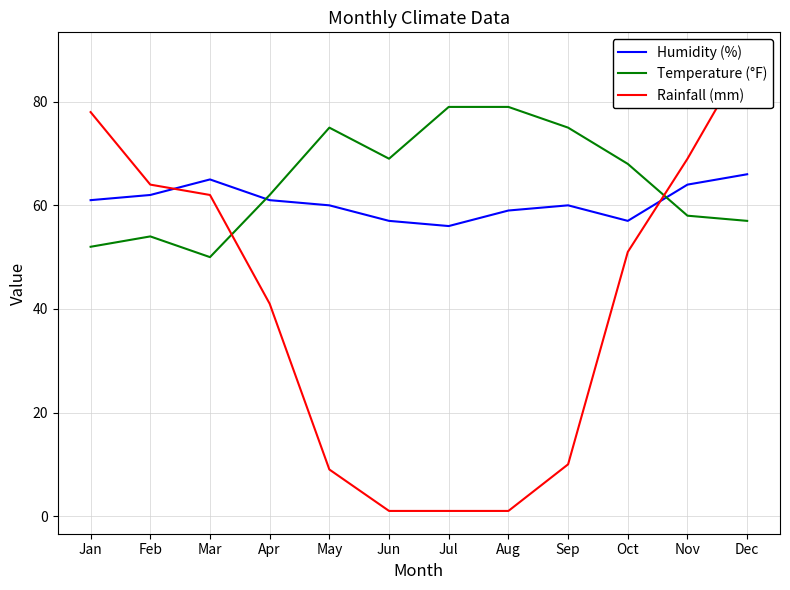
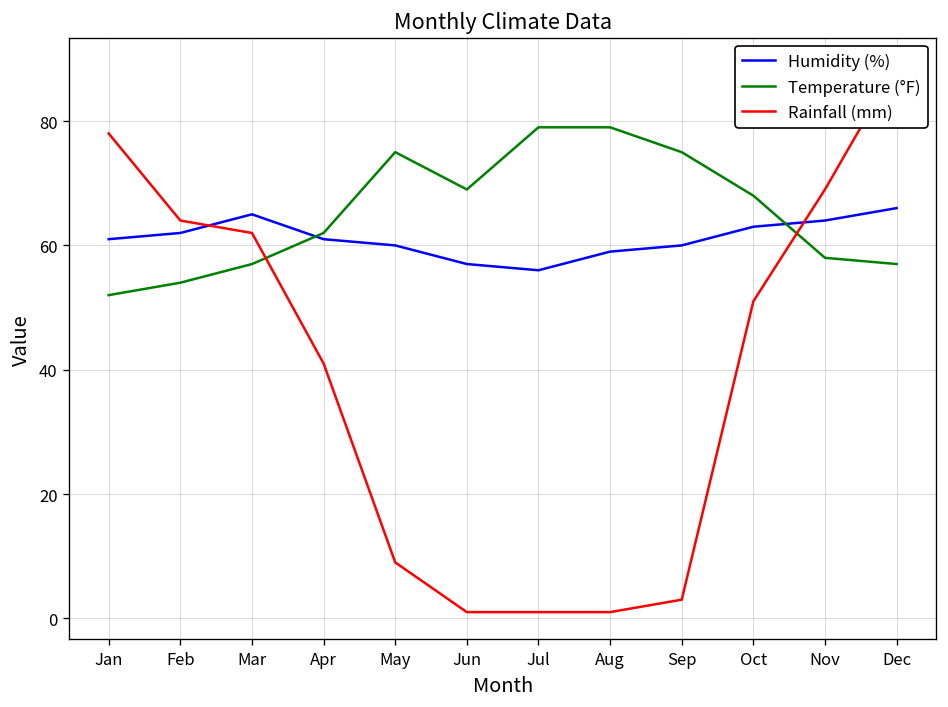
Temperature (°F), Mar: 50 -> 57
Rainfall (mm), Sep: 10 -> 3
Humidity (%), Oct: 57 -> 63
